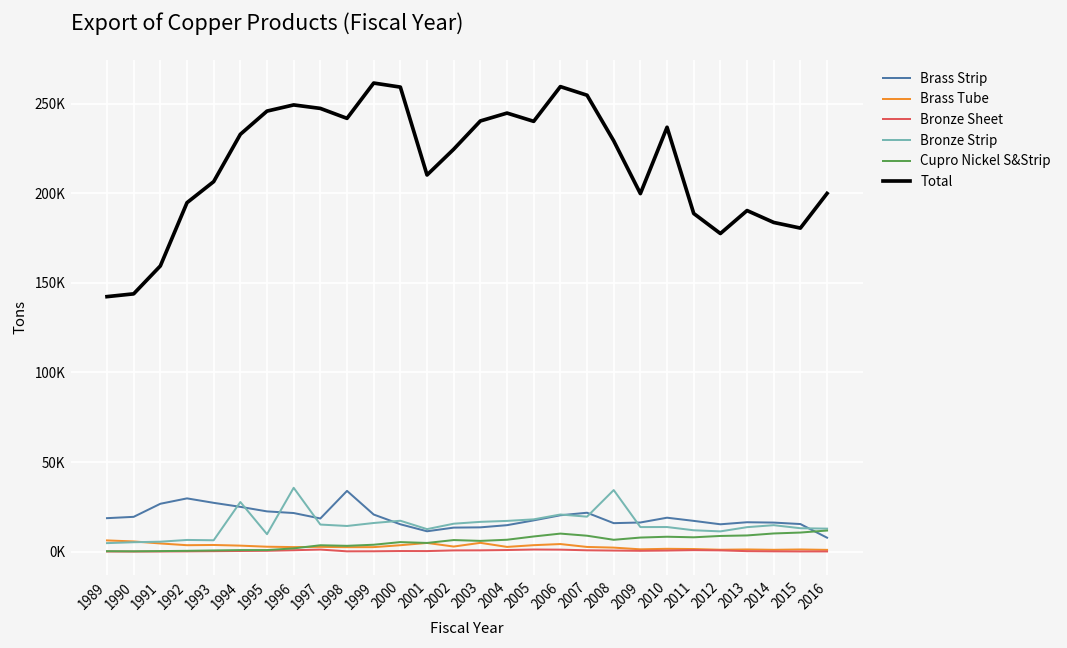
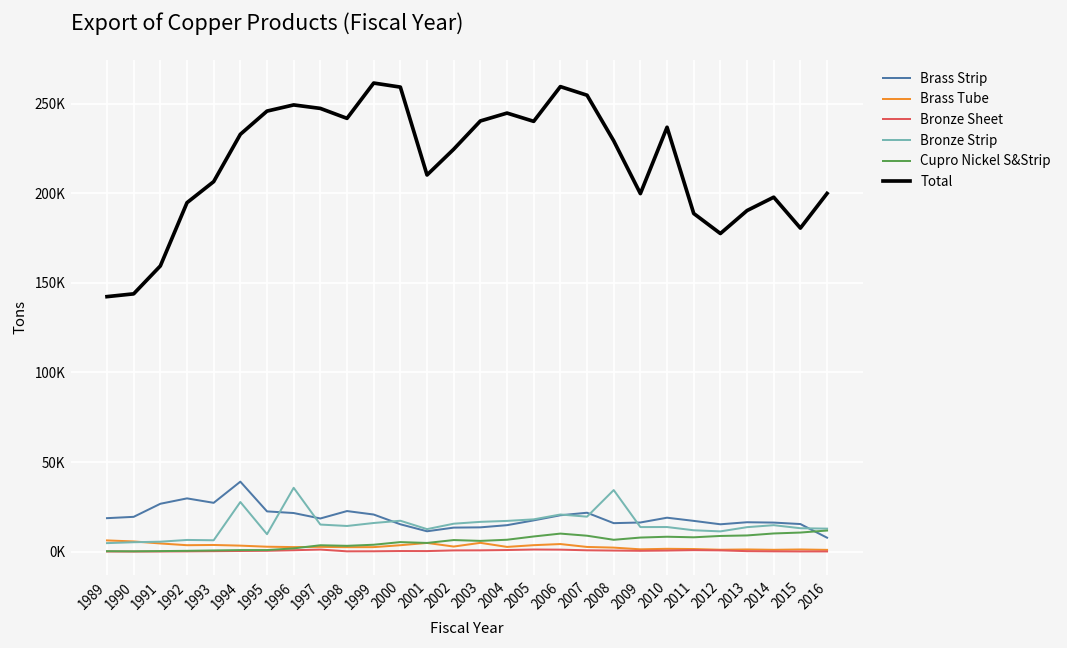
Brass Strip, 1994: 25000 -> 39000
Brass Strip, 1998: 34000 -> 23000
Total, 2014: 184000 -> 198000
